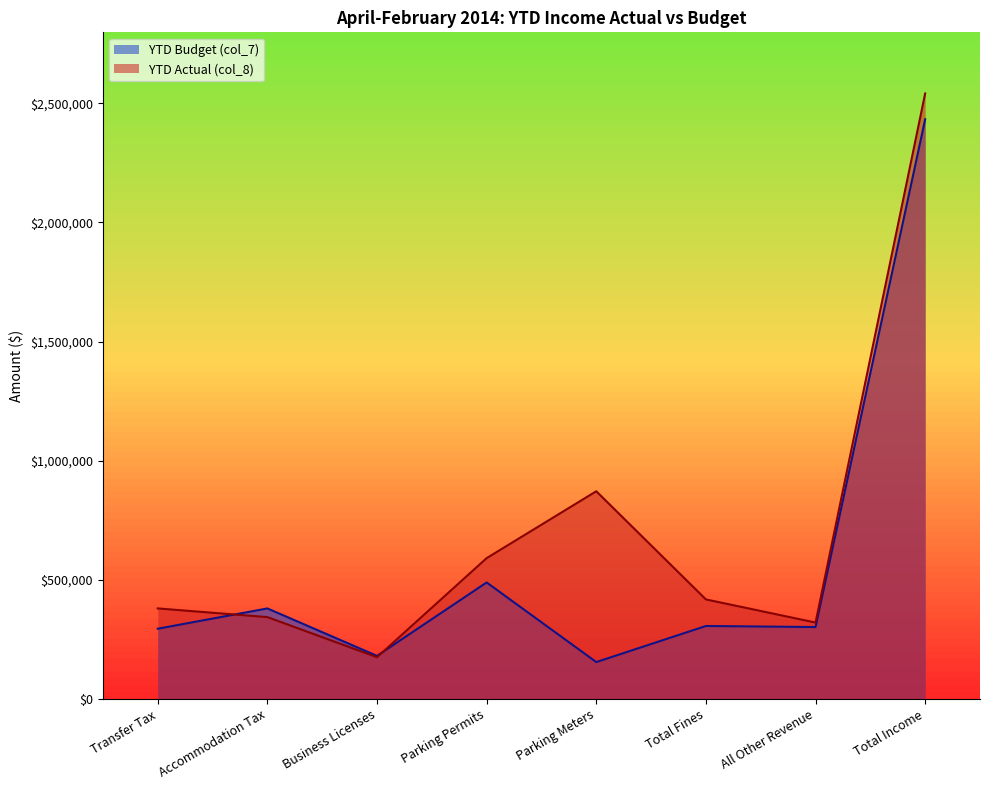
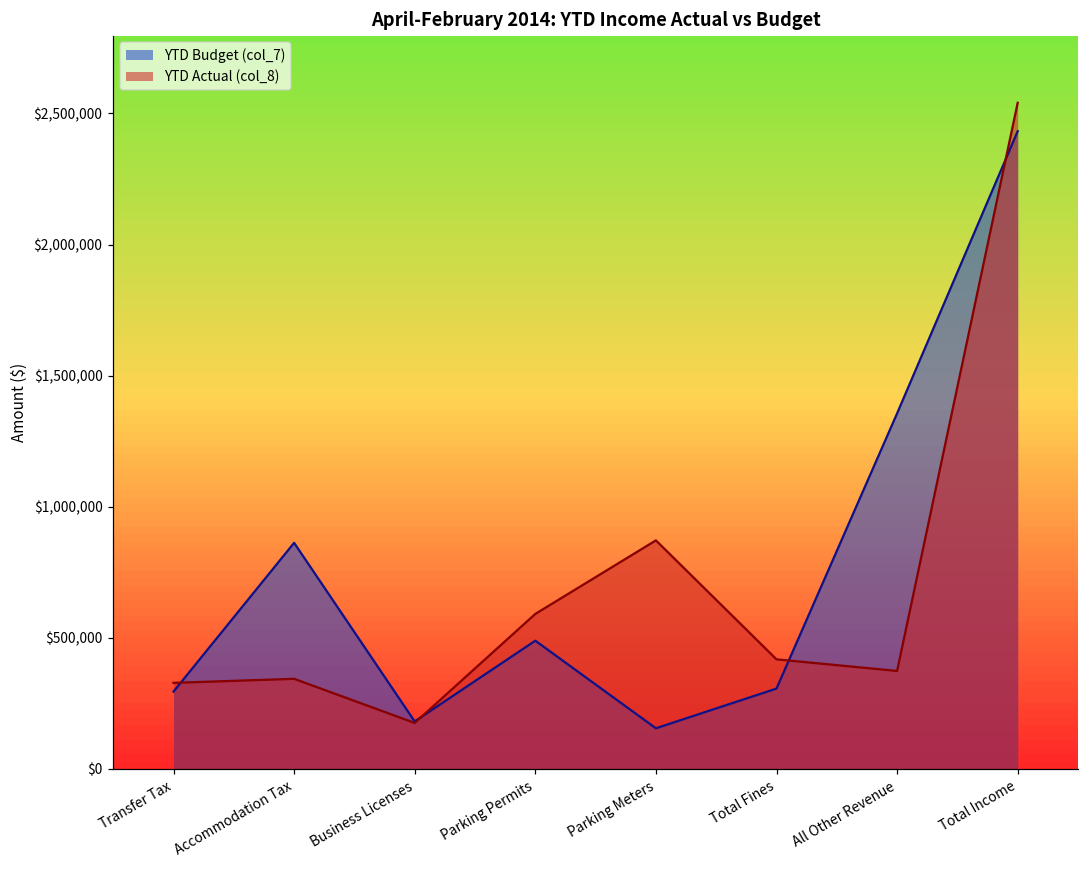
YTD Actual (col_8), Transfer Tax: $380,000 -> $330,000
YTD Budget (col_7), Accommodation Tax: $380,000 -> $860,000
YTD Budget (col_7), All Other Revenue: $300,000 -> $1,360,000
YTD Actual (col_8), All Other Revenue: $320,000 -> $370,000
